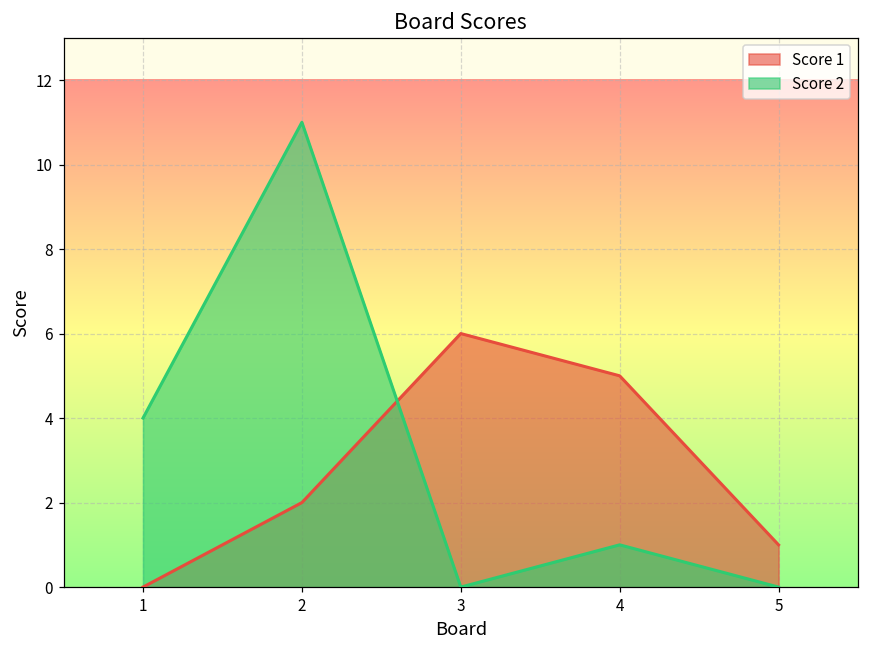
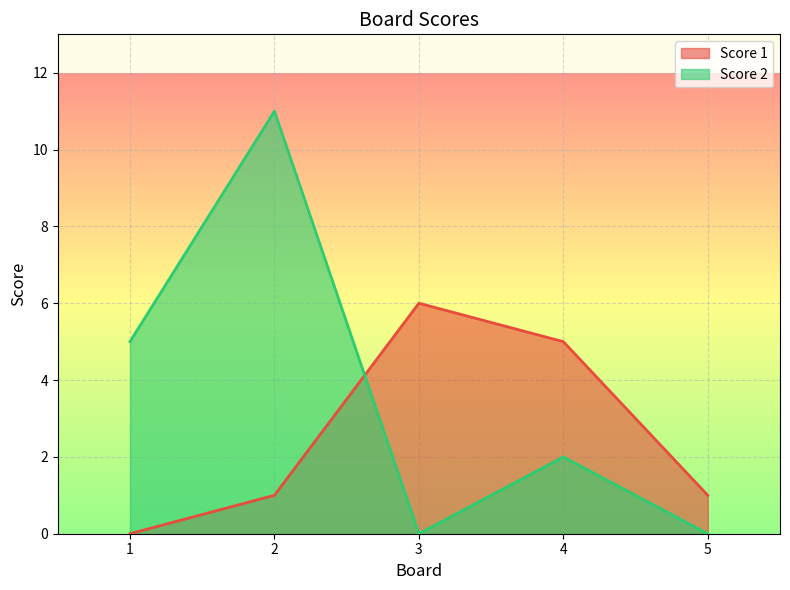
Score 2, 1: 4 -> 5
Score 1, 2: 2 -> 1
Score 2, 4: 1 -> 2
